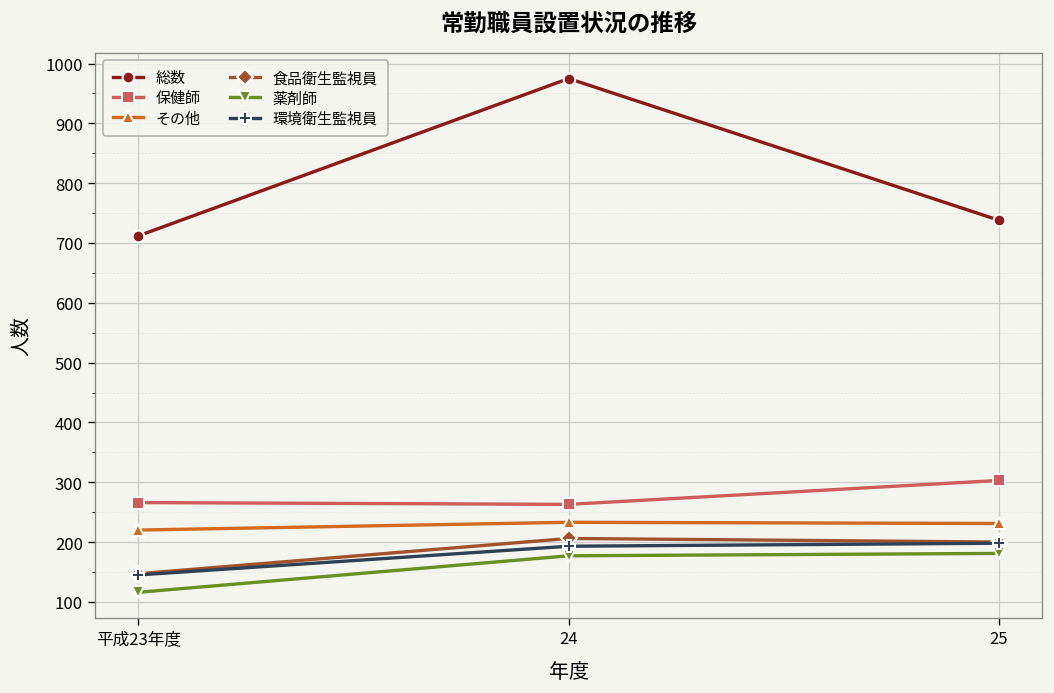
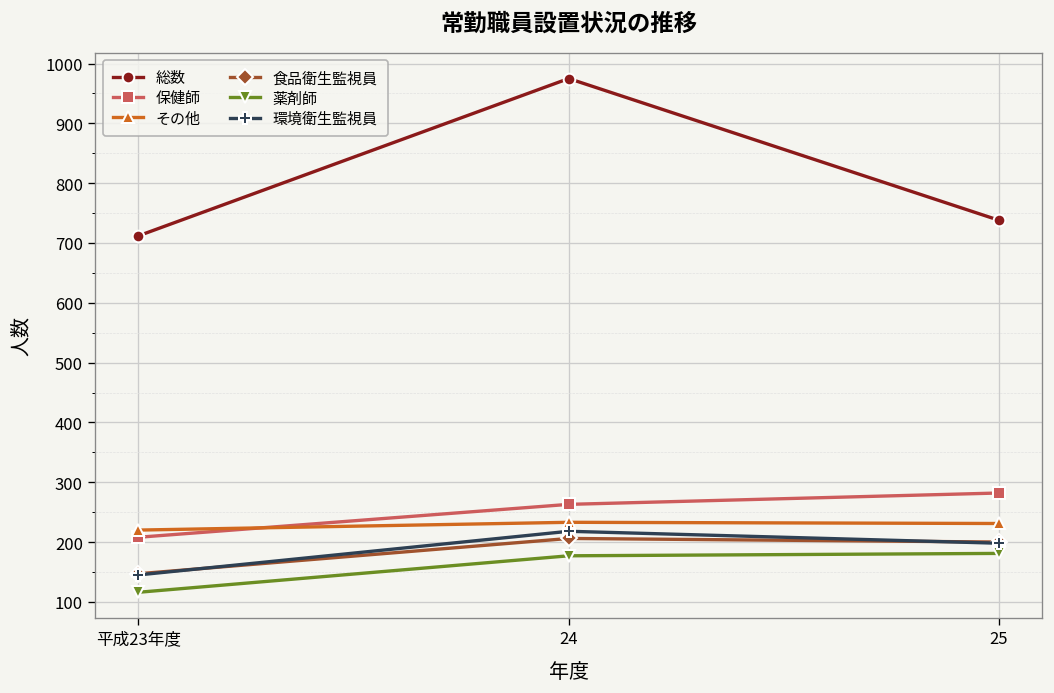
保健師, 平成23年度: 270 -> 210
環境衛生監視員, 24: 190 -> 220
保健師, 25: 300 -> 280
